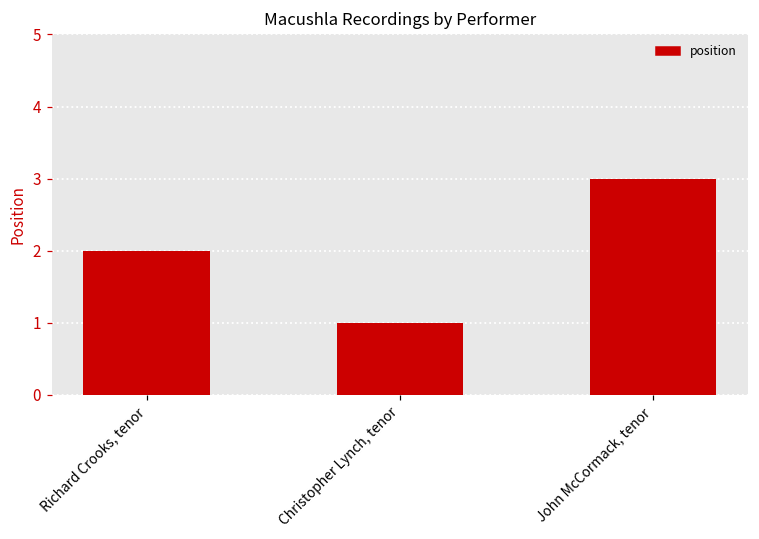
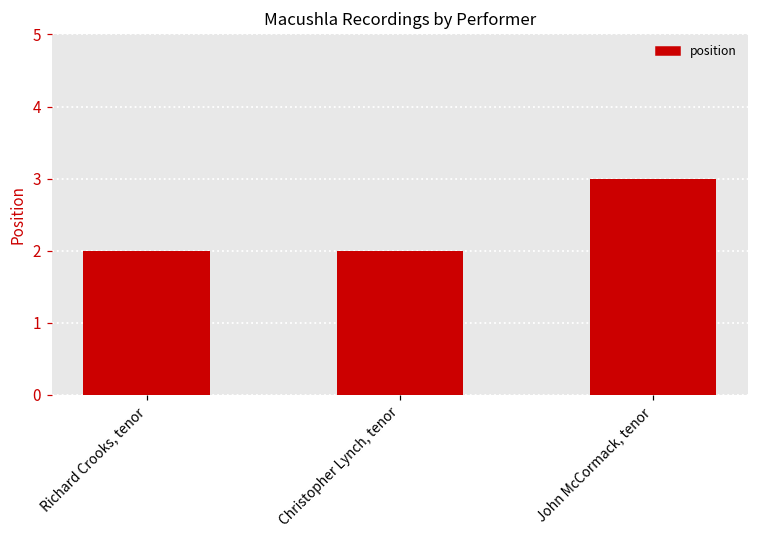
Christopher Lynch, tenor: 1 -> 2
